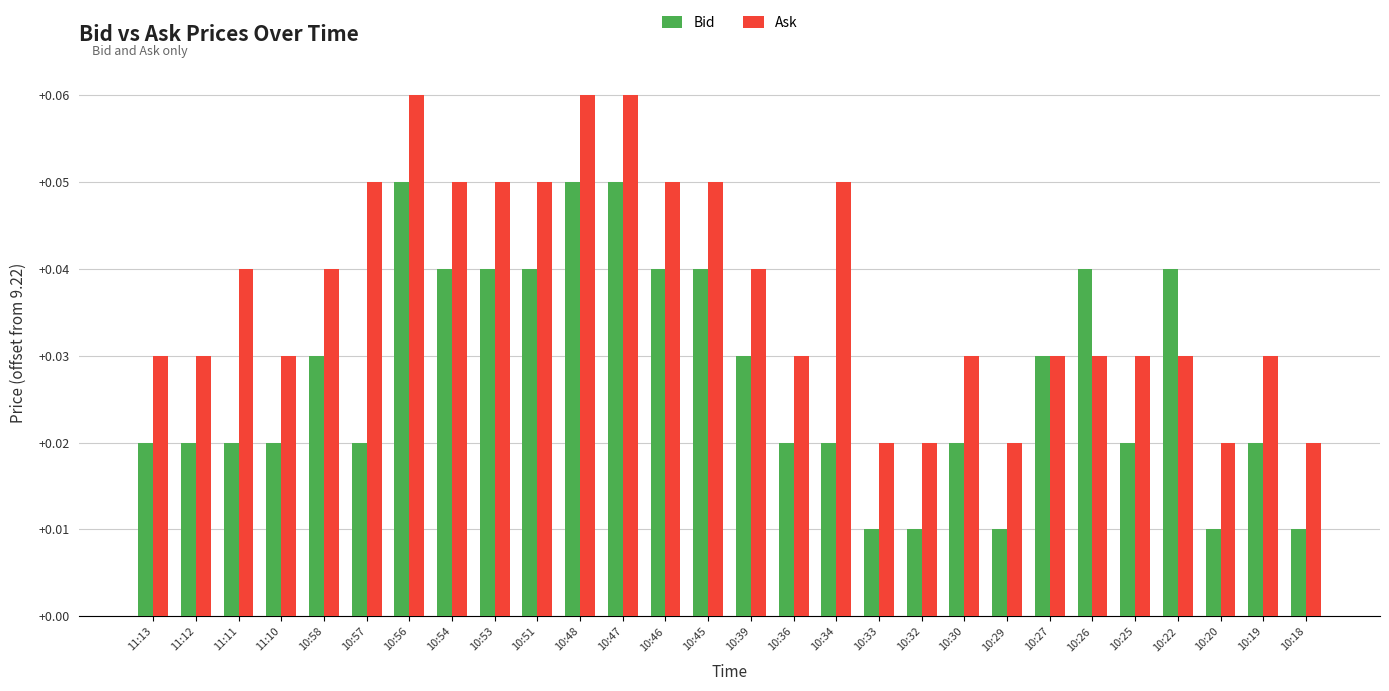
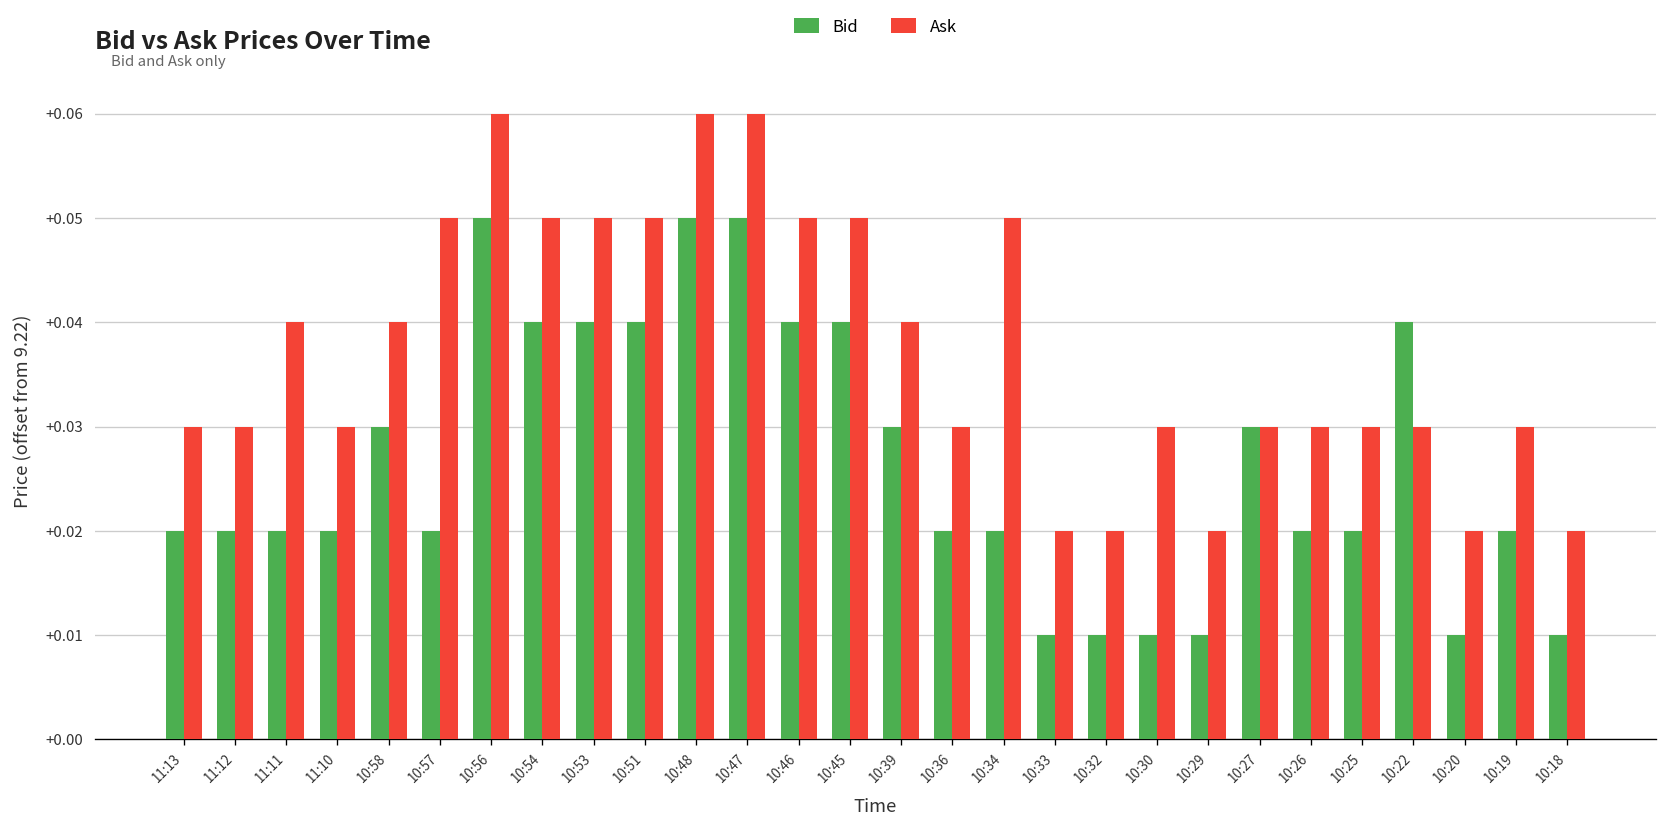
Bid, 10:30: +0.020 -> +0.010
Bid, 10:26: +0.040 -> +0.020
